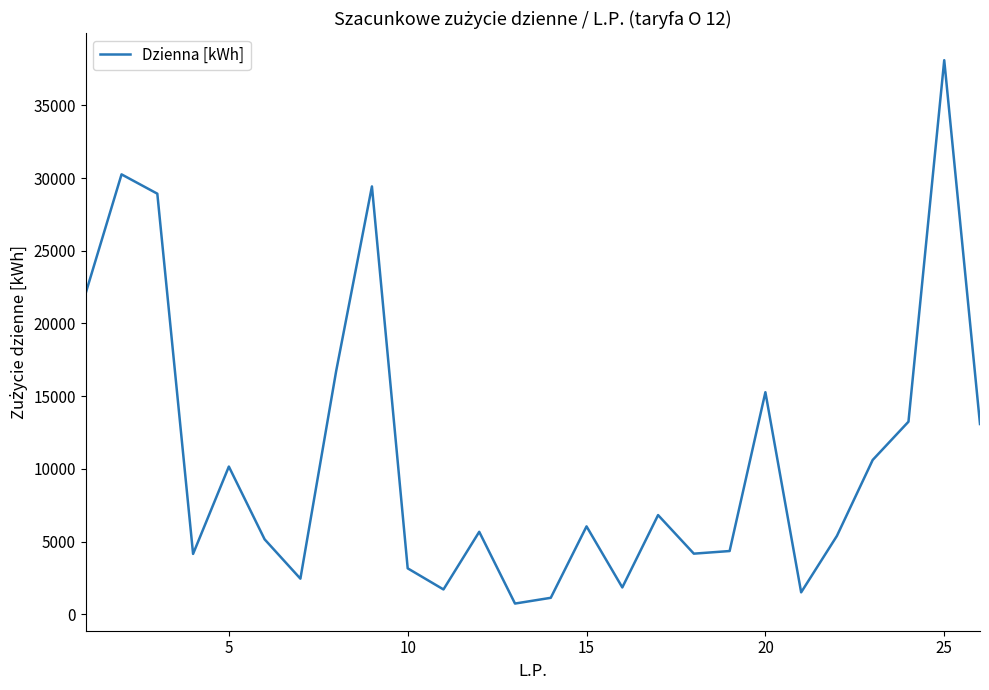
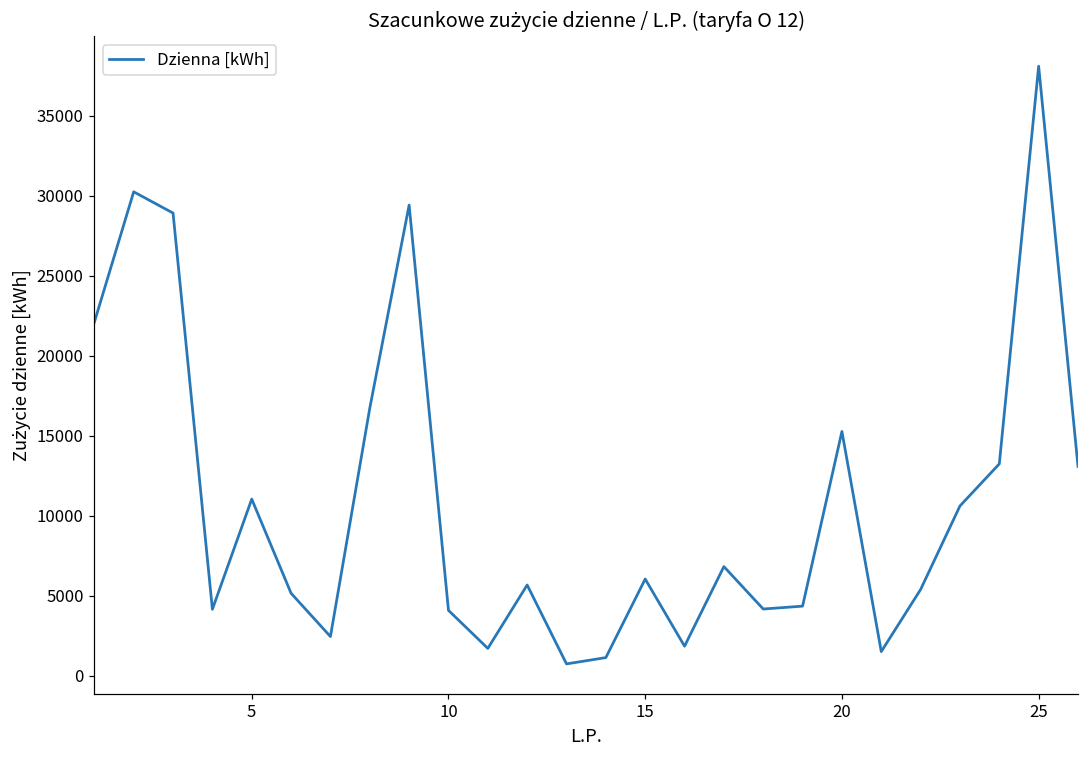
5: 10200 -> 11000
10: 3200 -> 4100
